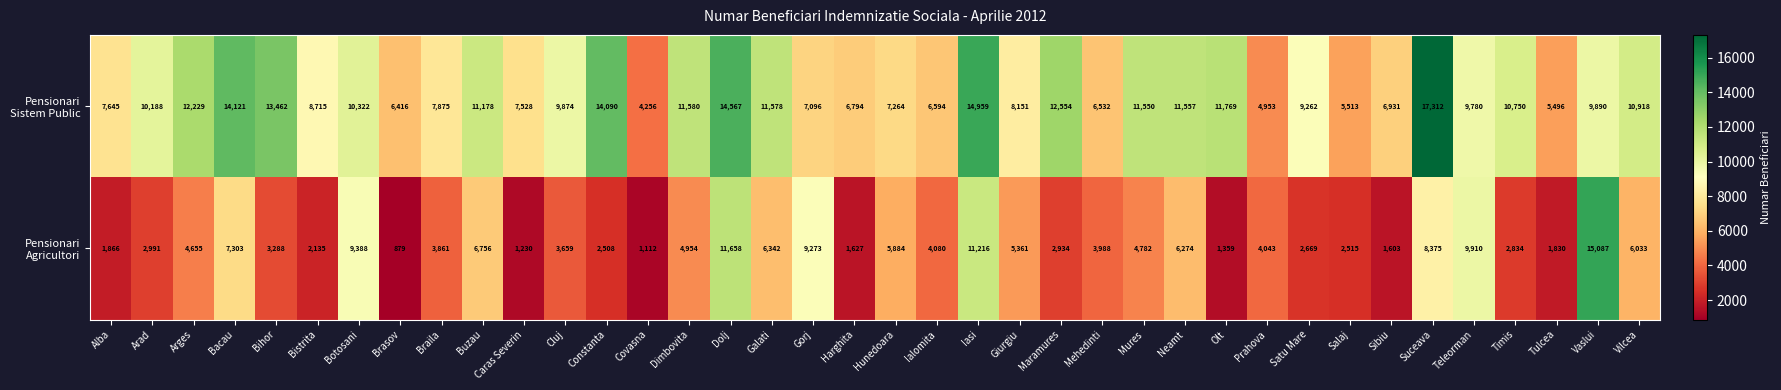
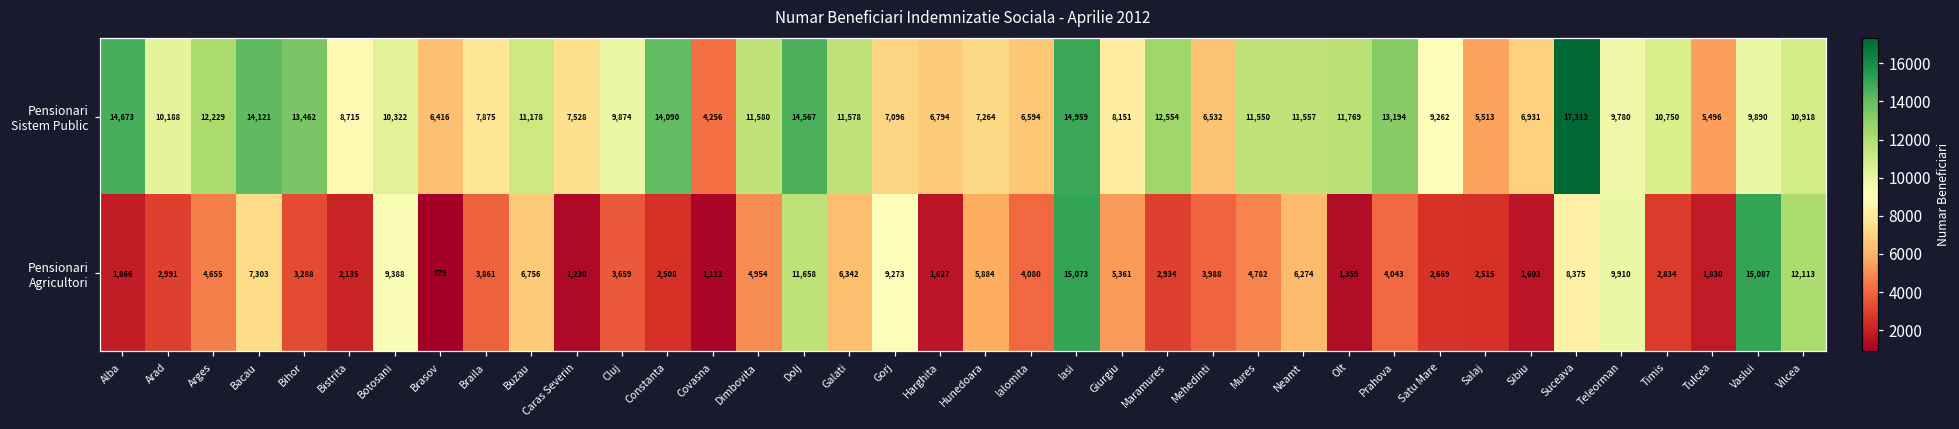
Pensionari Sistem Public, Alba: 7,645 -> 14,673
Pensionari Sistem Public, Prahova: 4,953 -> 13,194
Pensionari Agricultori, Iasi: 11,216 -> 15,073
Pensionari Agricultori, Vilcea: 6,033 -> 12,113
